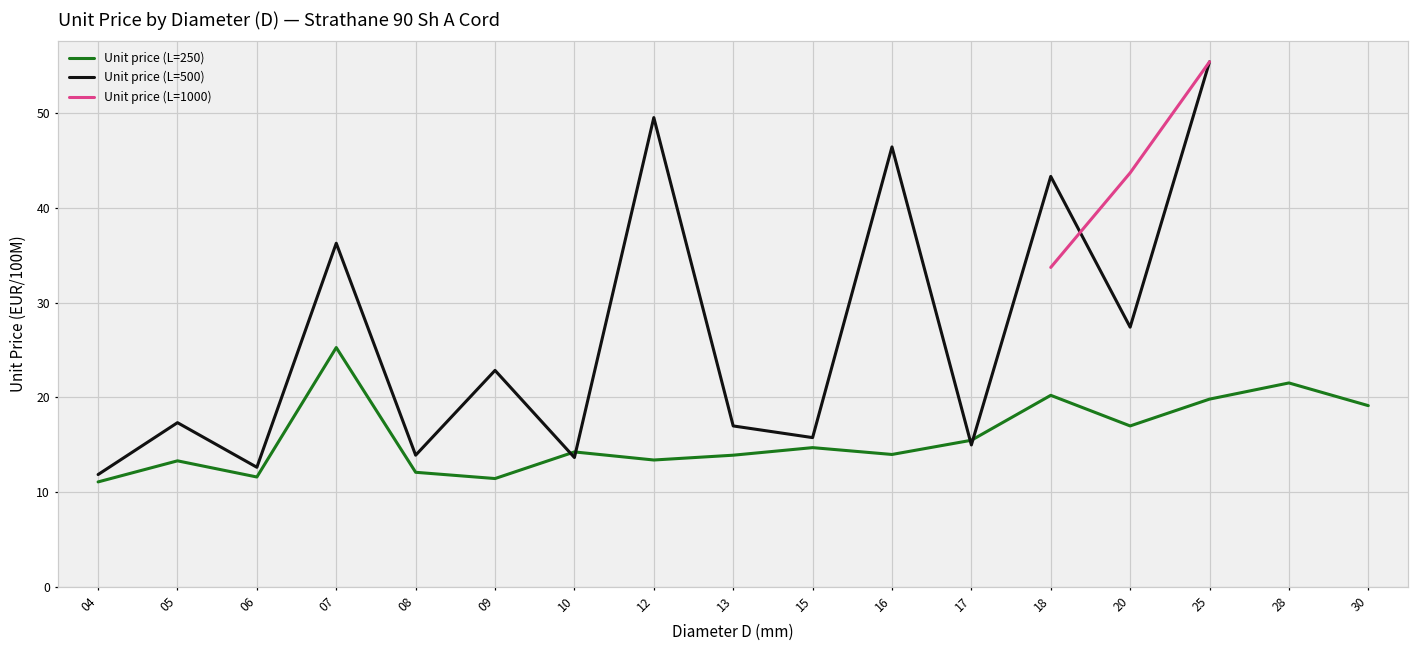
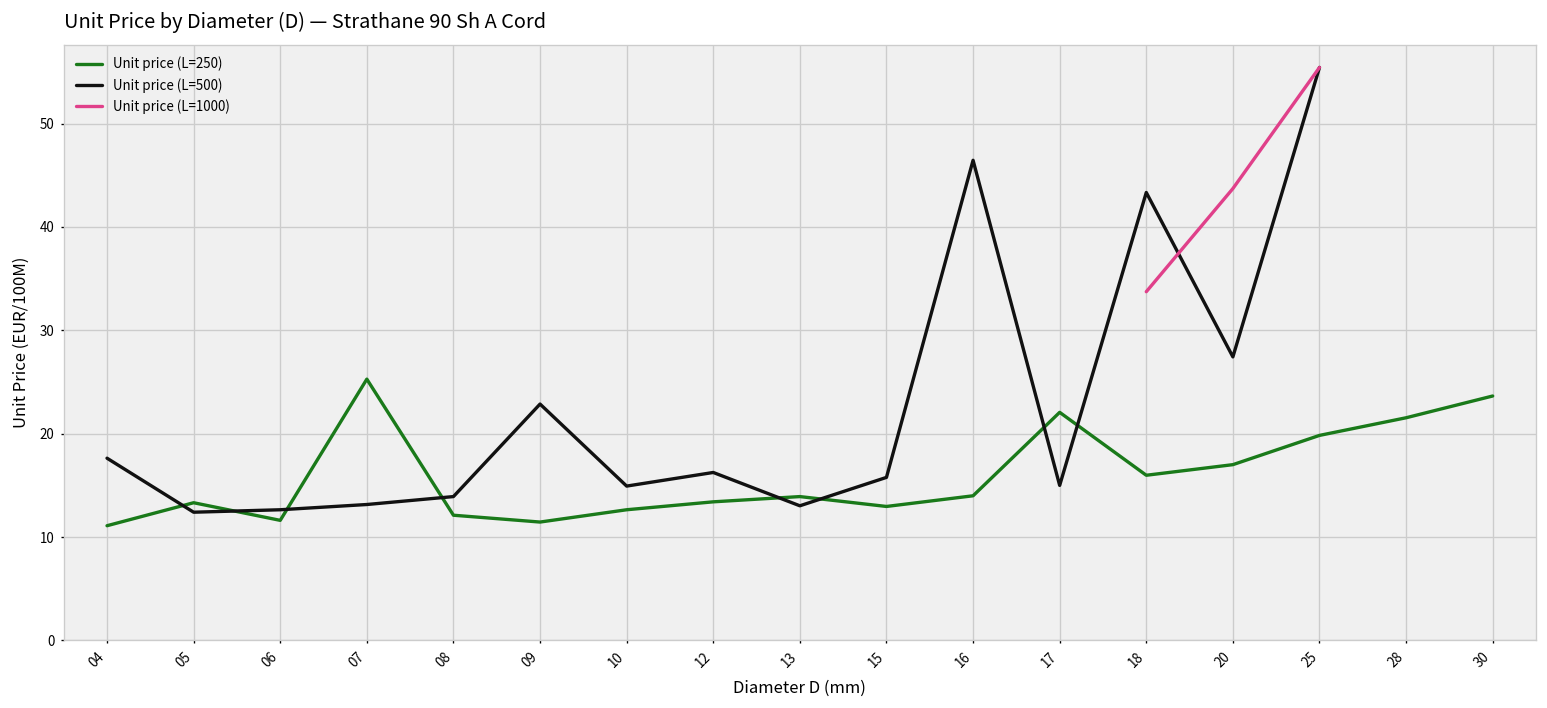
Unit price (L=500), 04: 12 -> 18
Unit price (L=500), 05: 17 -> 12
Unit price (L=500), 07: 36 -> 13
Unit price (L=250), 10: 14 -> 13
Unit price (L=500), 10: 14 -> 15
Unit price (L=500), 12: 50 -> 16
Unit price (L=500), 13: 17 -> 13
Unit price (L=250), 15: 15 -> 13
Unit price (L=250), 17: 15 -> 22
Unit price (L=250), 18: 20 -> 16
Unit price (L=250), 30: 19 -> 24
